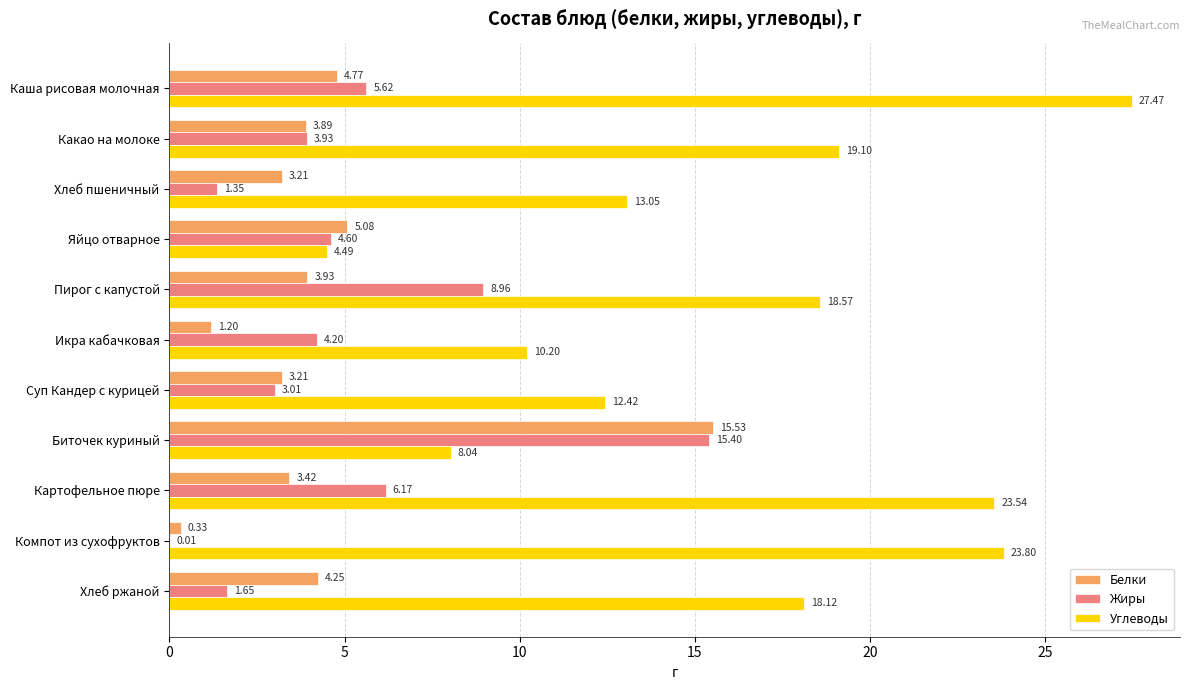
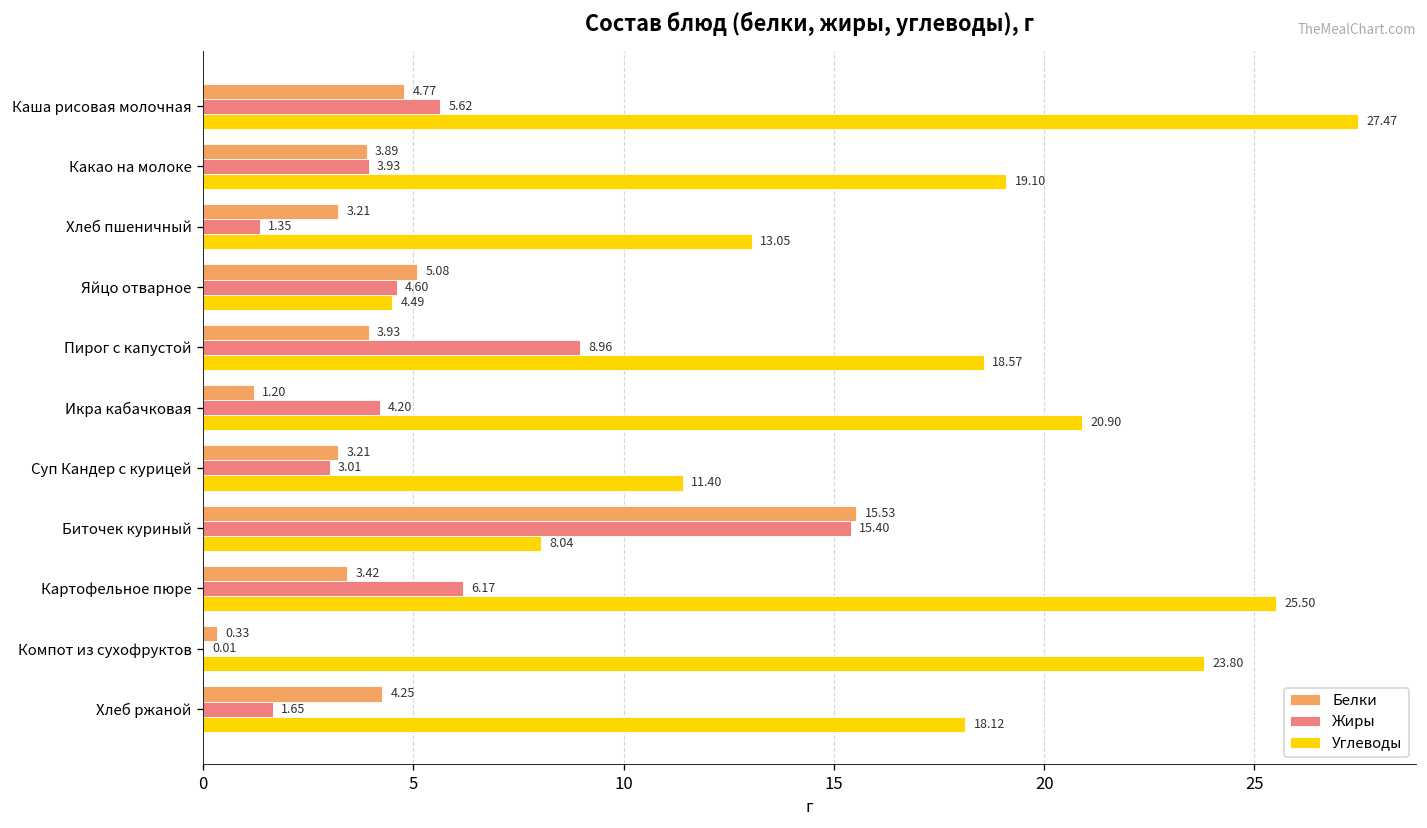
Углеводы, Икра кабачковая: 10.20 -> 20.90
Углеводы, Суп Кандер с курицей: 12.42 -> 11.40
Углеводы, Картофельное пюре: 23.54 -> 25.50
